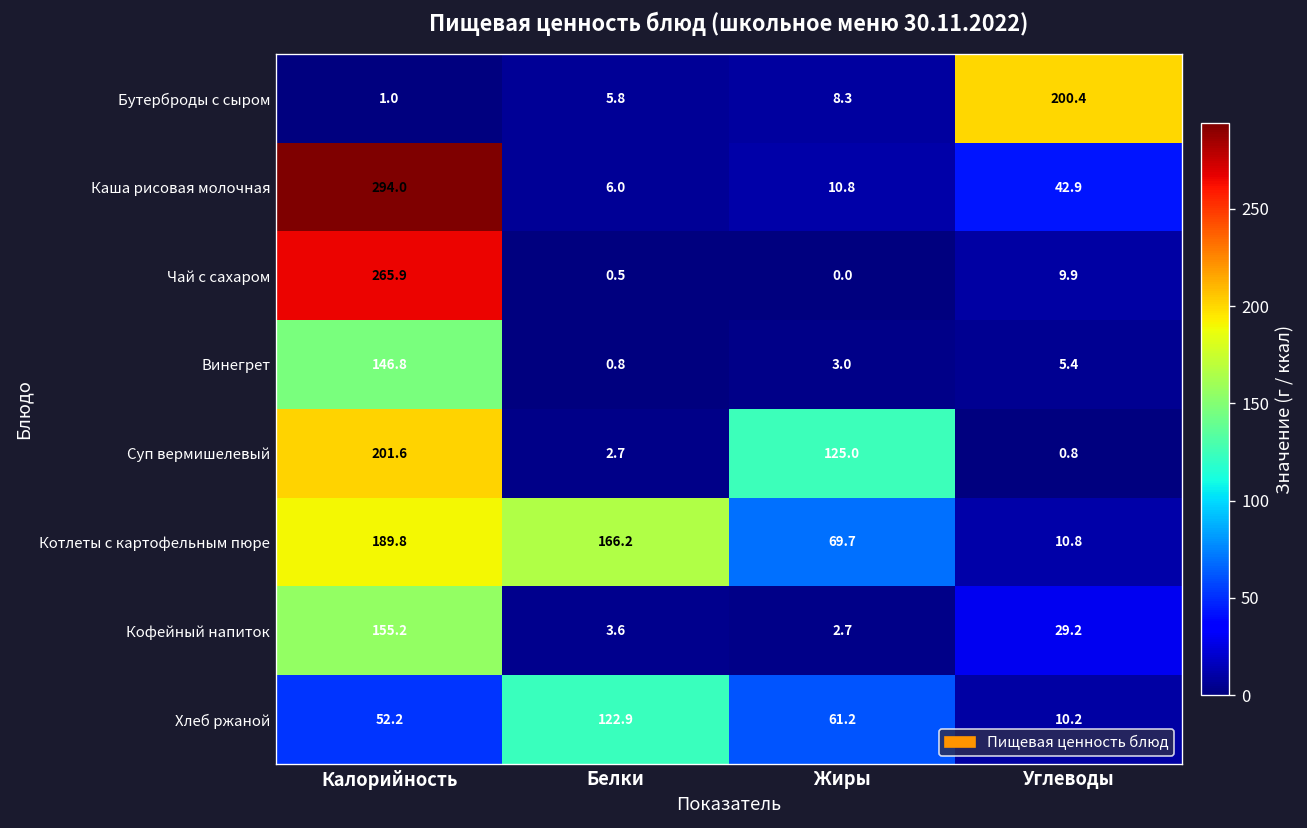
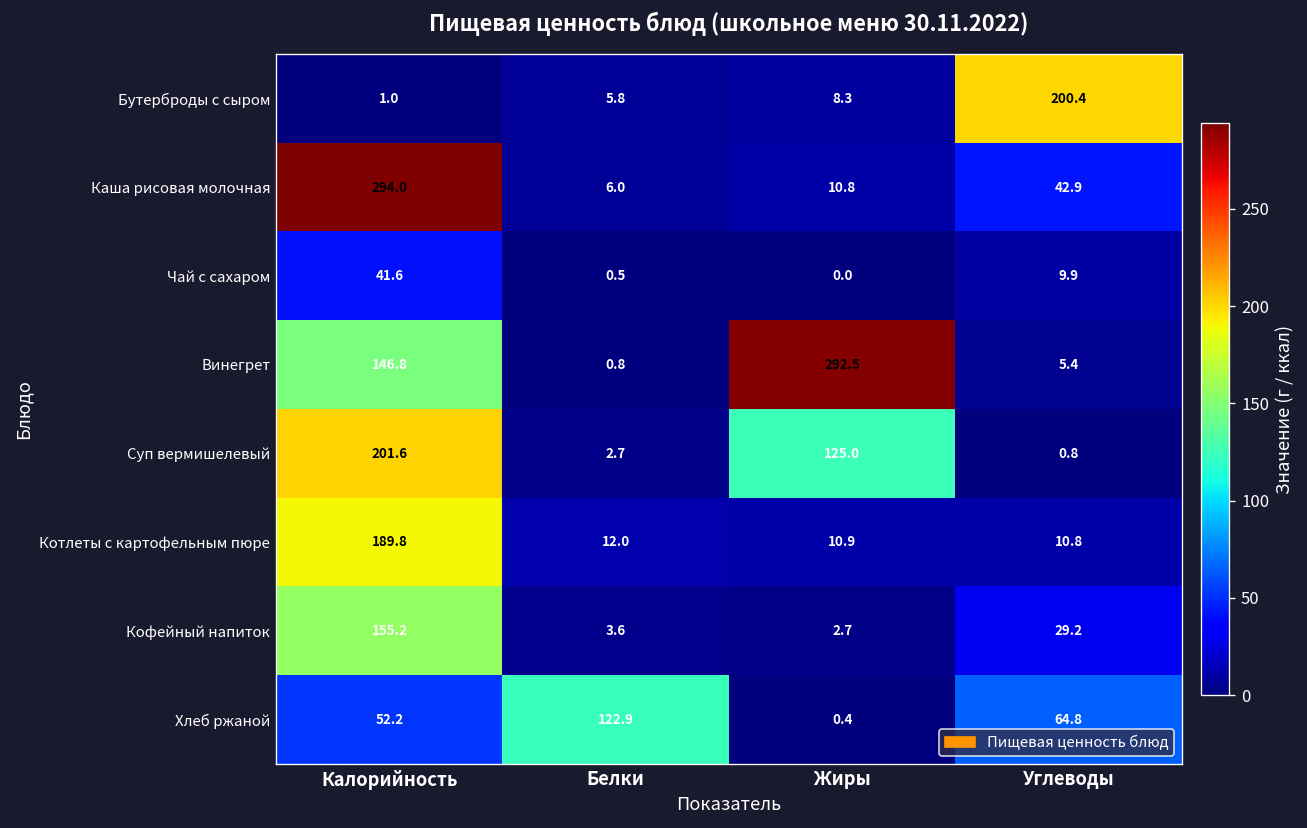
Чай с сахаром, Калорийность: 265.9 -> 41.6
Винегрет, Жиры: 3.0 -> 292.5
Котлеты с картофельным пюре, Белки: 166.2 -> 12.0
Котлеты с картофельным пюре, Жиры: 69.7 -> 10.9
Хлеб ржаной, Жиры: 61.2 -> 0.4
Хлеб ржаной, Углеводы: 10.2 -> 64.8
